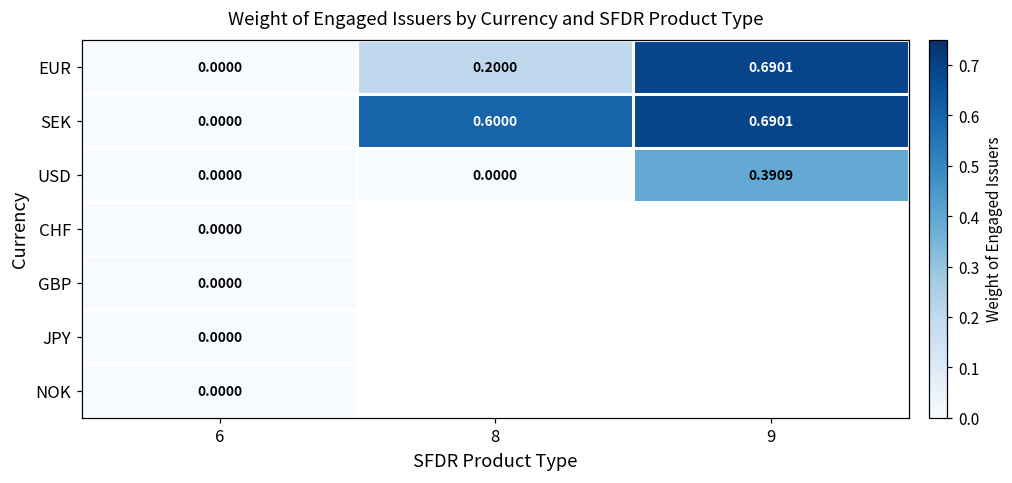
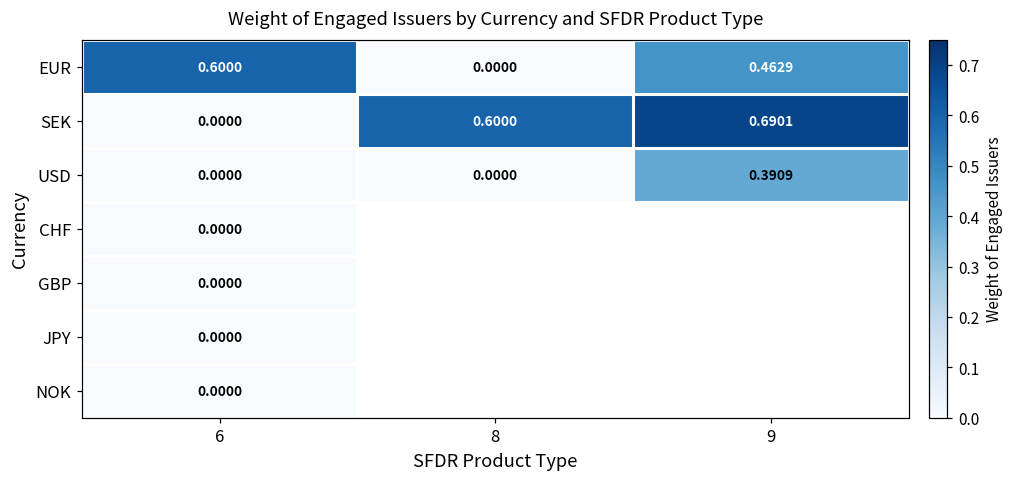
EUR, 6: 0.0000 -> 0.6000
EUR, 8: 0.2000 -> 0.0000
EUR, 9: 0.6901 -> 0.4629
